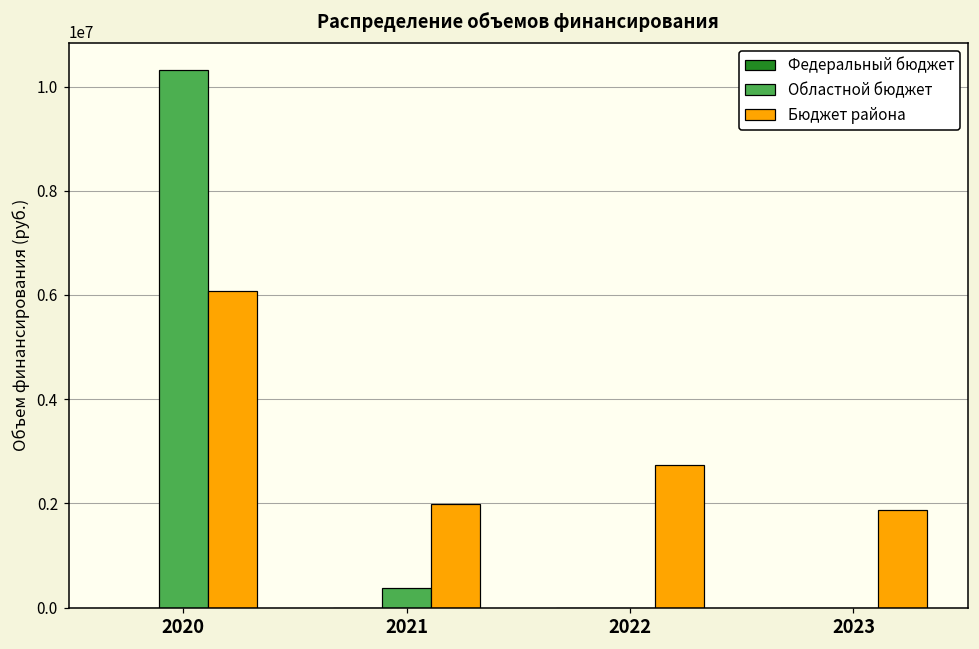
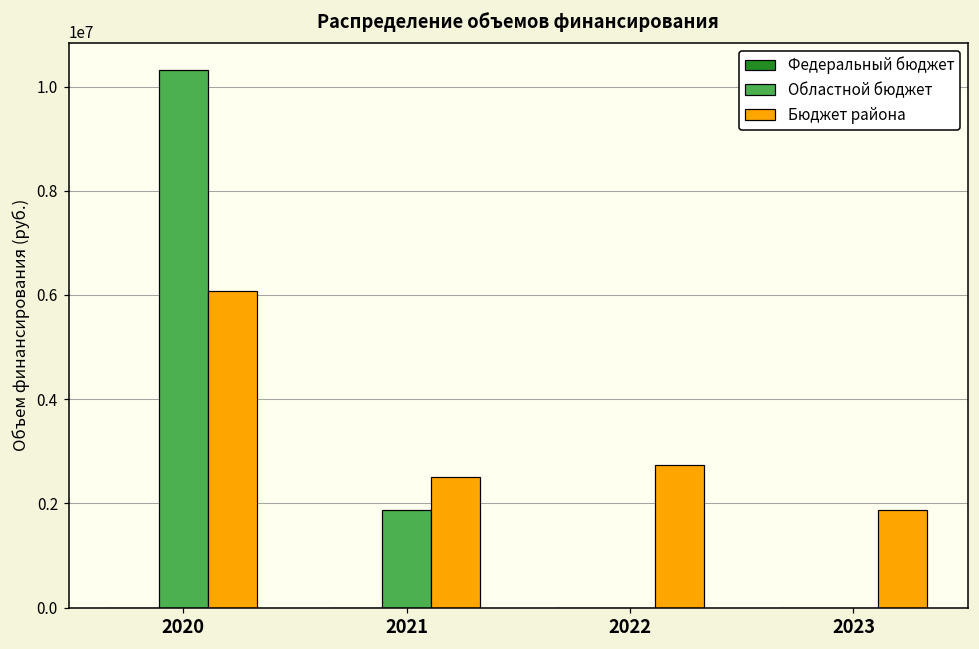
Областной бюджет, 2021: 400000 -> 1900000
Бюджет района, 2021: 2000000 -> 2500000
